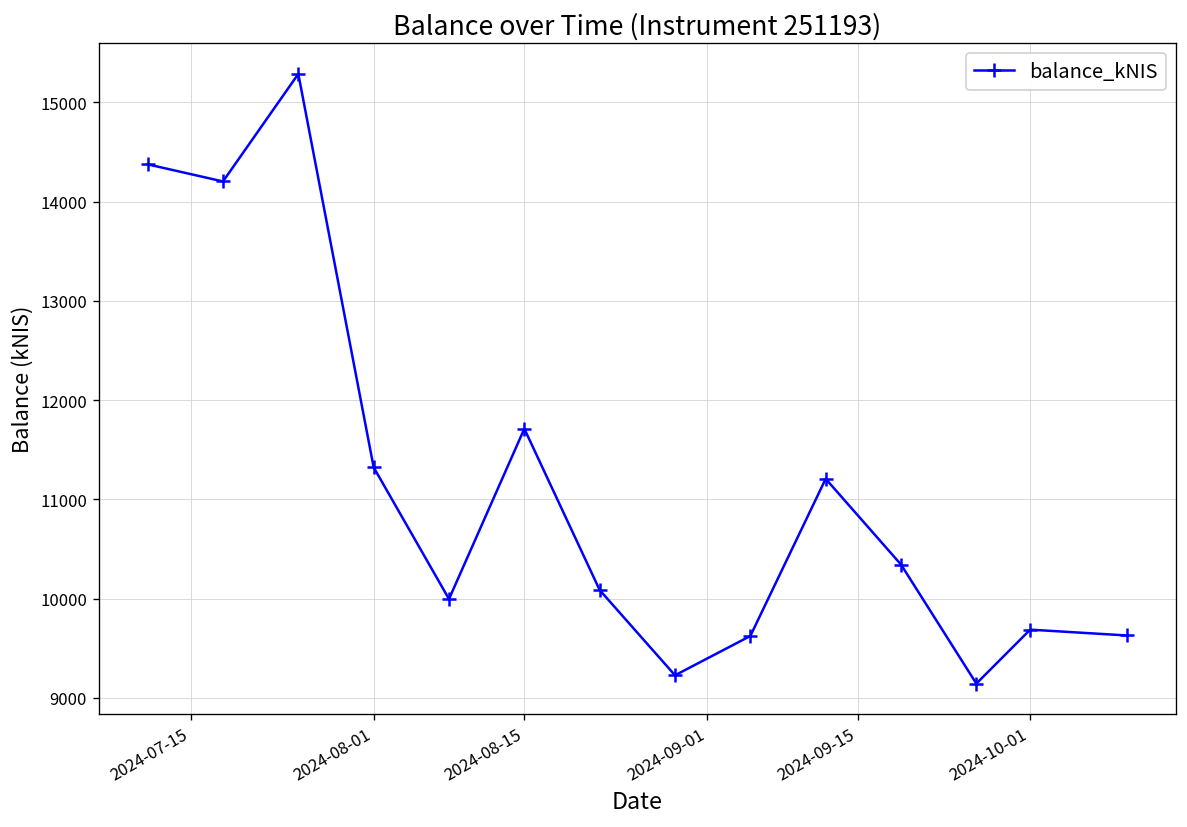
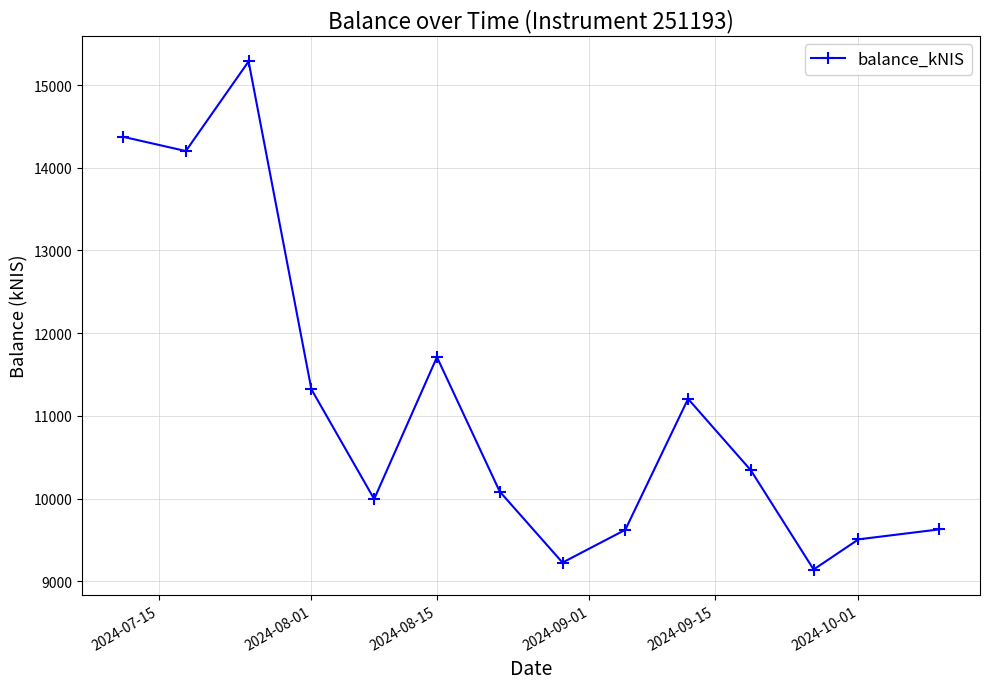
2024-10-01: 9700 -> 9500
